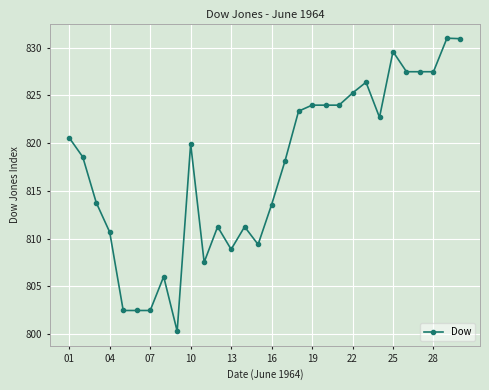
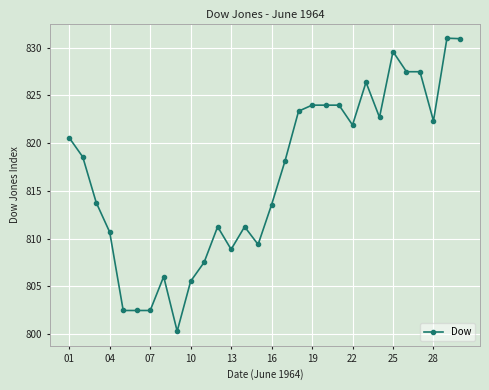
10: 820 -> 806
22: 825 -> 822
28: 827 -> 822
